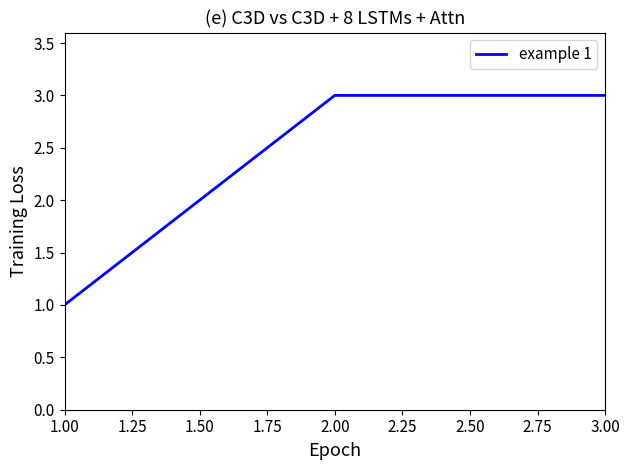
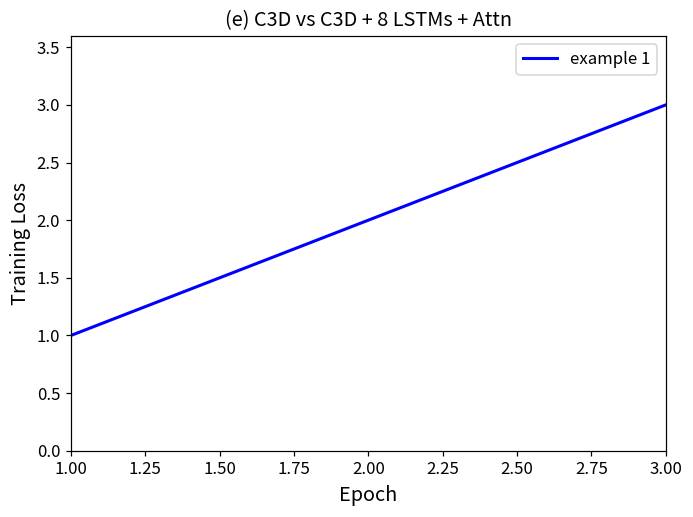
2.00: 3 -> 2
